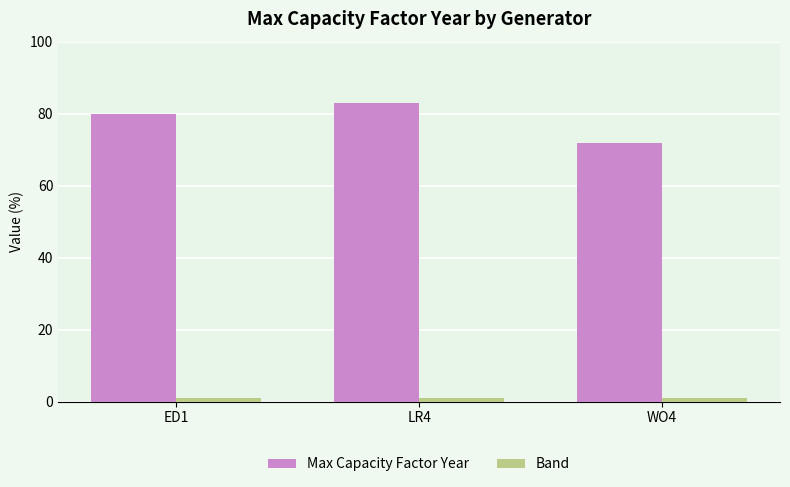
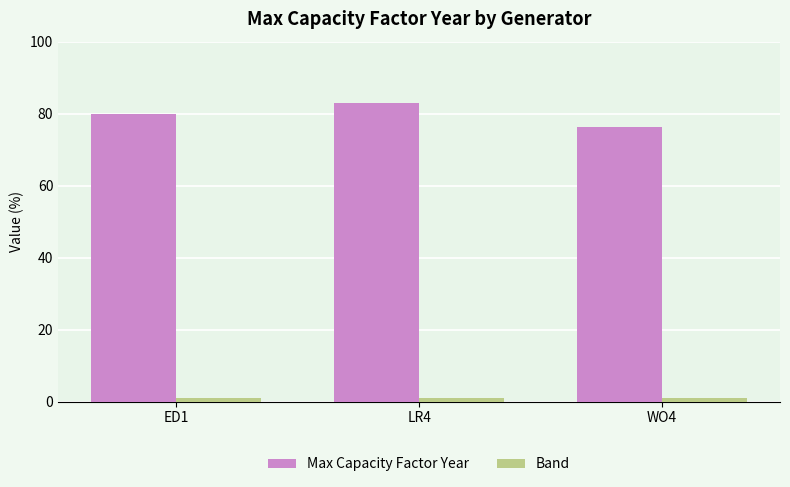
Max Capacity Factor Year, WO4: 72 -> 76
